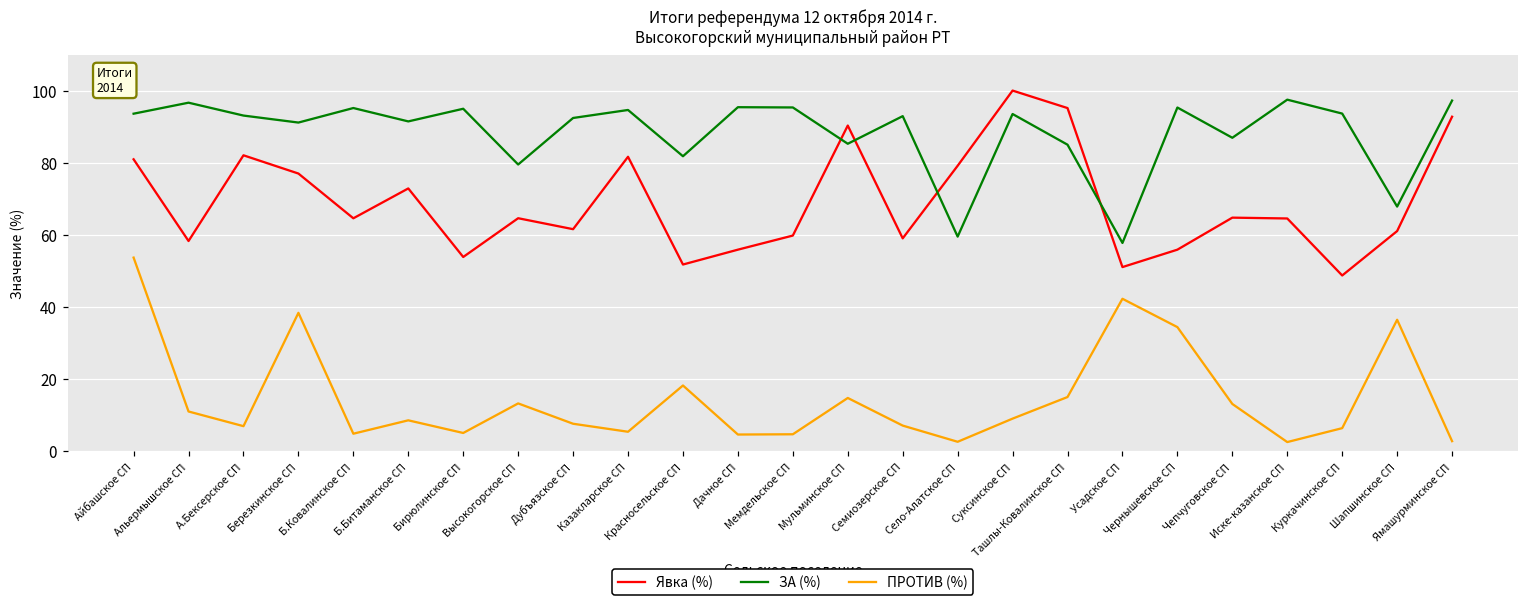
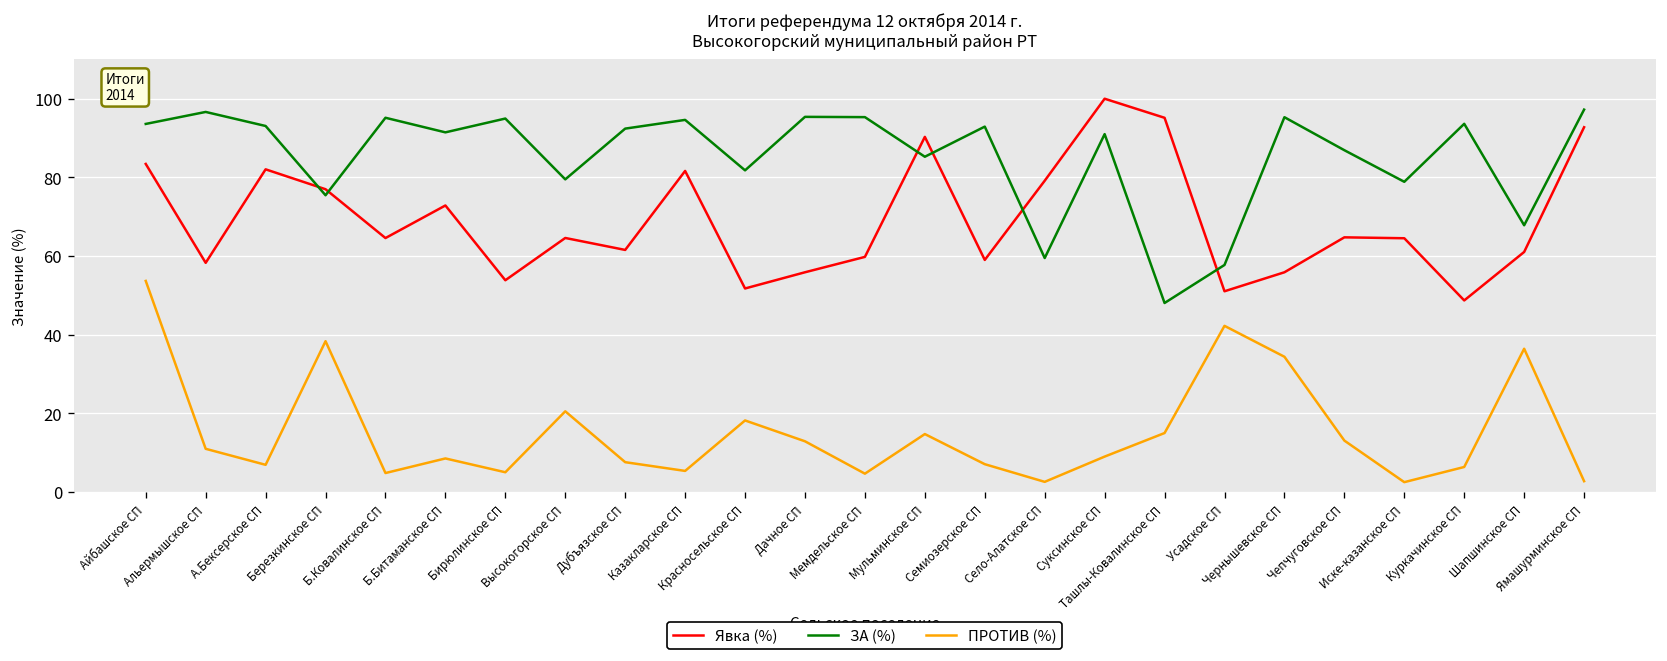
Явка (%), Айбашское СП: 81 -> 83
ЗА (%), Березкинское СП: 91 -> 75
ПРОТИВ (%), Высокогорское СП: 13 -> 21
ПРОТИВ (%), Дачное СП: 5 -> 13
ЗА (%), Суксинское СП: 94 -> 91
ЗА (%), Ташлы-Ковалинское СП: 85 -> 48
ЗА (%), Иске-казанское СП: 97 -> 79
